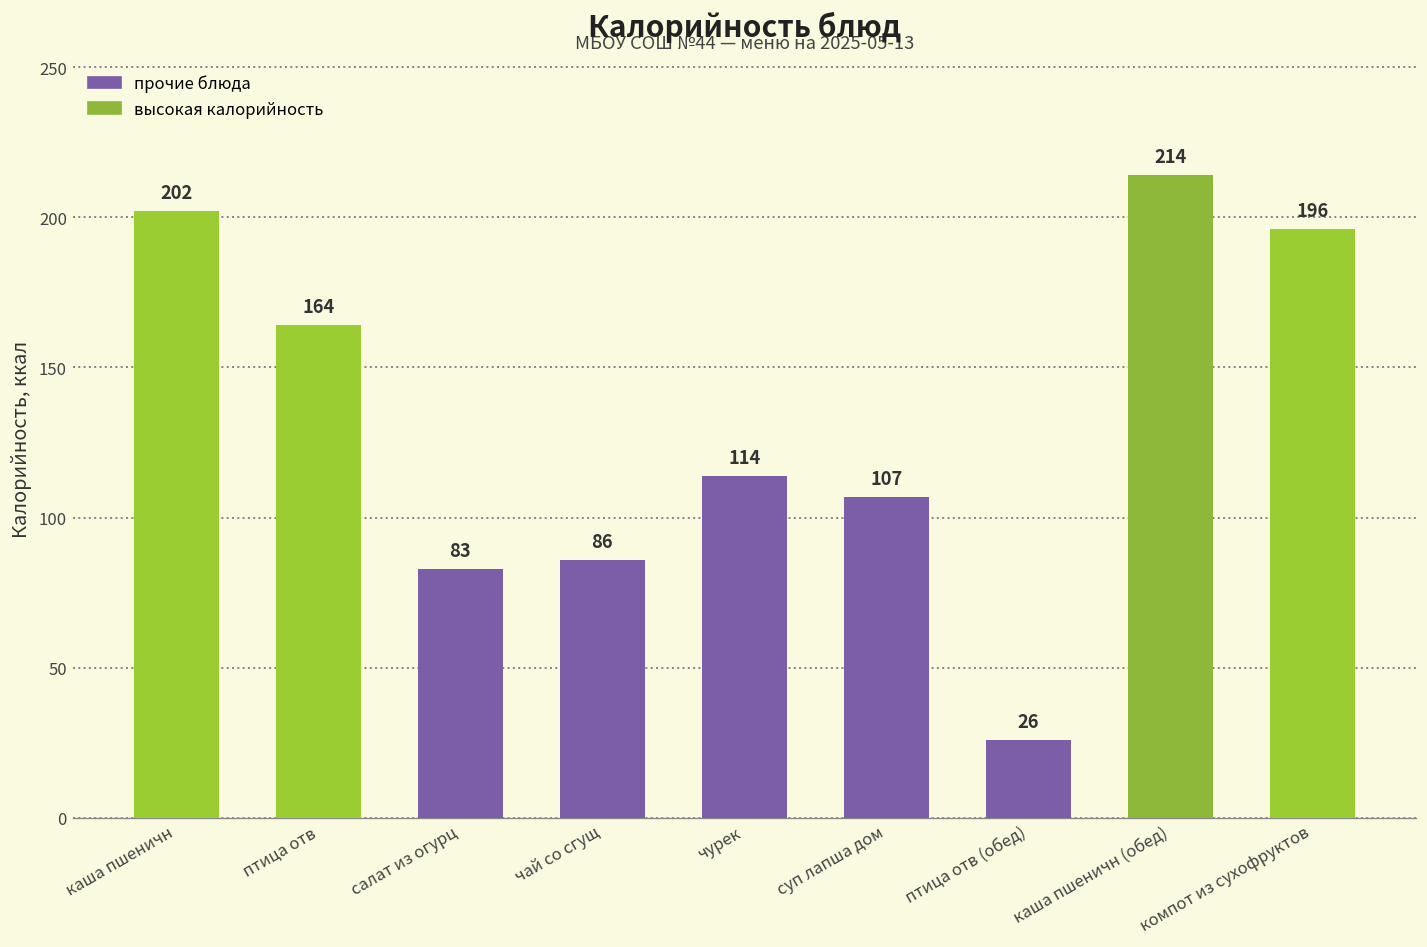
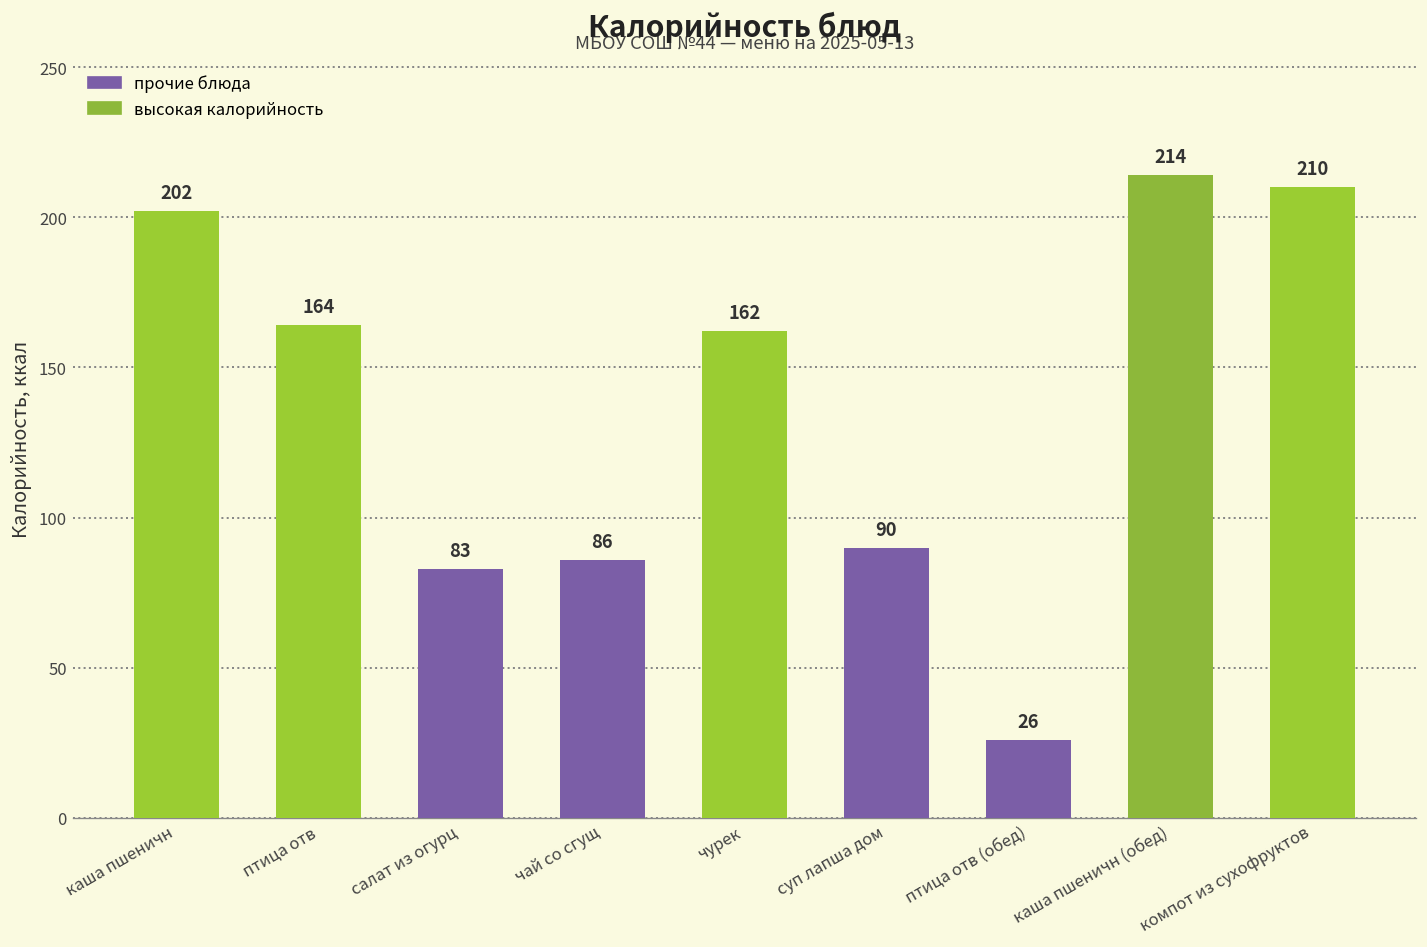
чурек: 114 -> 162
суп лапша дом: 107 -> 90
компот из сухофруктов: 196 -> 210
